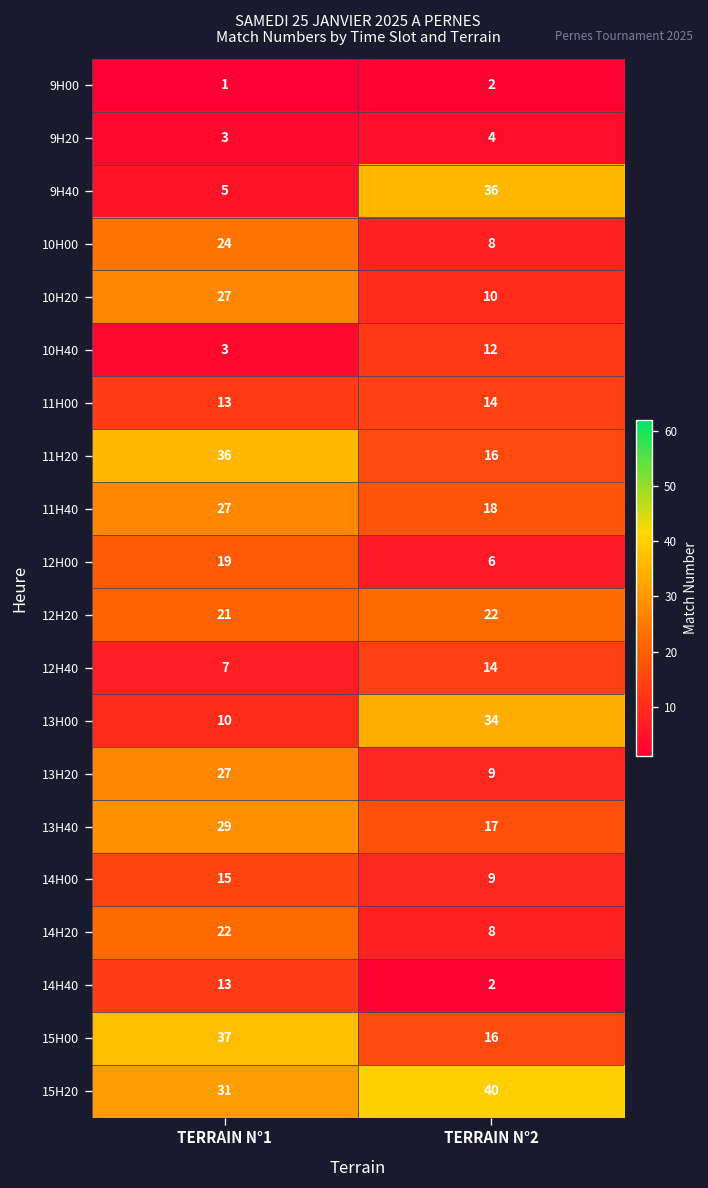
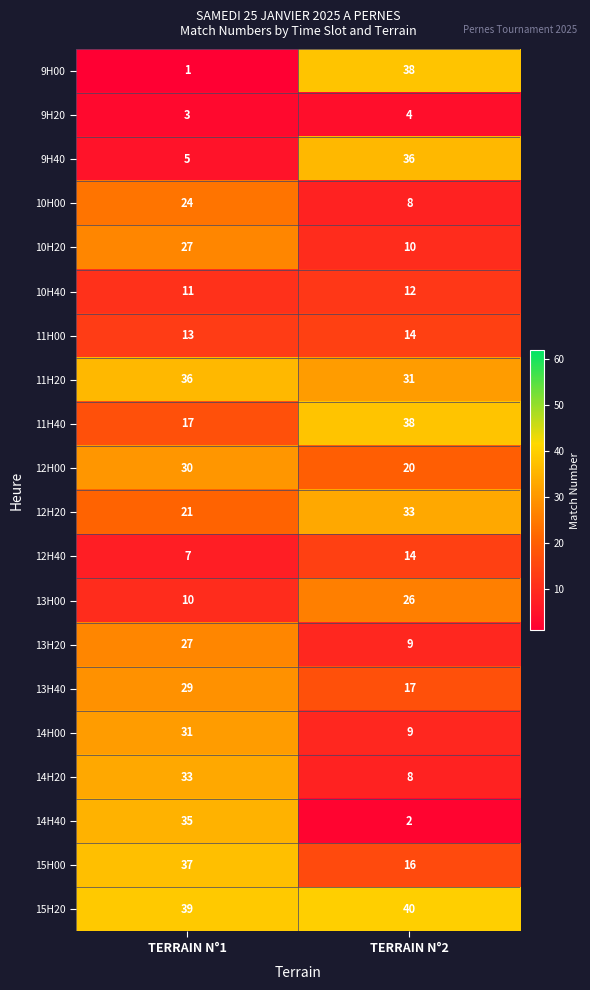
9H00, TERRAIN N°2: 2 -> 38
10H40, TERRAIN N°1: 3 -> 11
11H20, TERRAIN N°2: 16 -> 31
11H40, TERRAIN N°1: 27 -> 17
11H40, TERRAIN N°2: 18 -> 38
12H00, TERRAIN N°1: 19 -> 30
12H00, TERRAIN N°2: 6 -> 20
12H20, TERRAIN N°2: 22 -> 33
13H00, TERRAIN N°2: 34 -> 26
14H00, TERRAIN N°1: 15 -> 31
14H20, TERRAIN N°1: 22 -> 33
14H40, TERRAIN N°1: 13 -> 35
15H20, TERRAIN N°1: 31 -> 39
